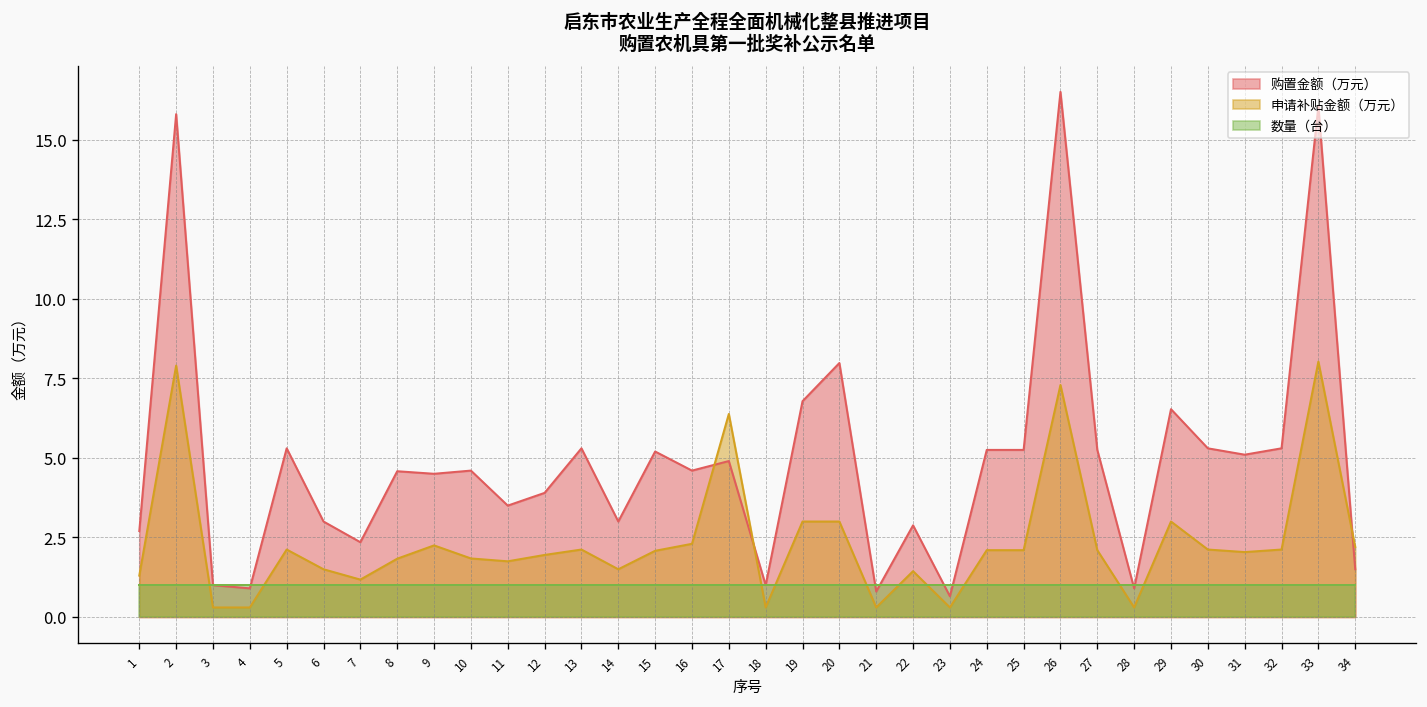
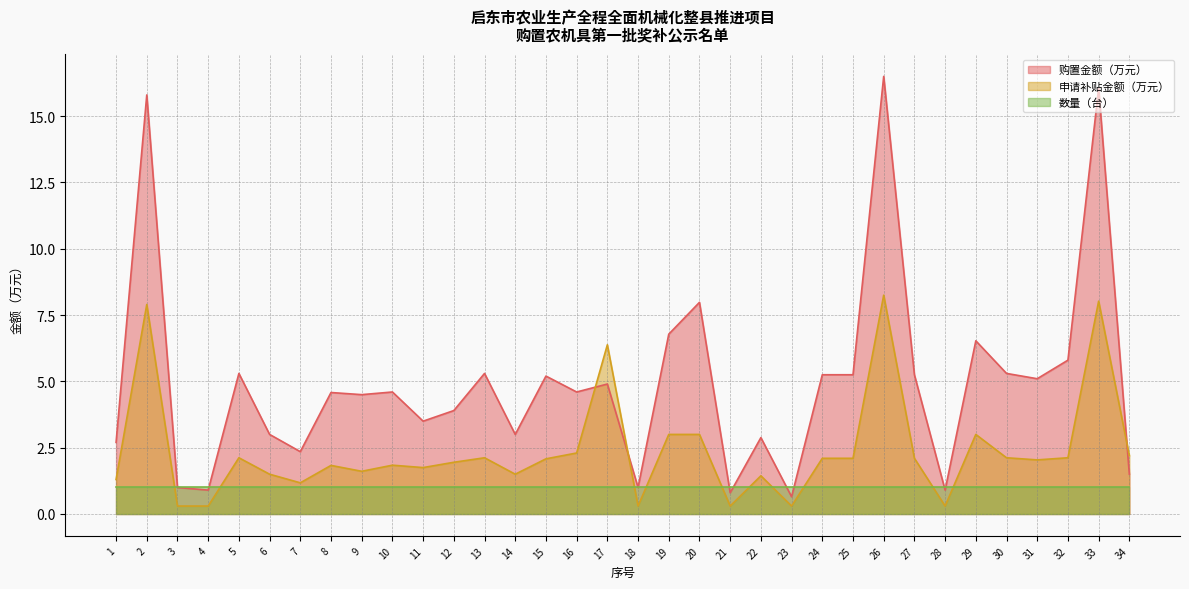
申请补贴金额（万元）, 9: 2.3 -> 1.6
申请补贴金额（万元）, 26: 7.3 -> 8.3
购置金额（万元）, 32: 5.3 -> 5.8
